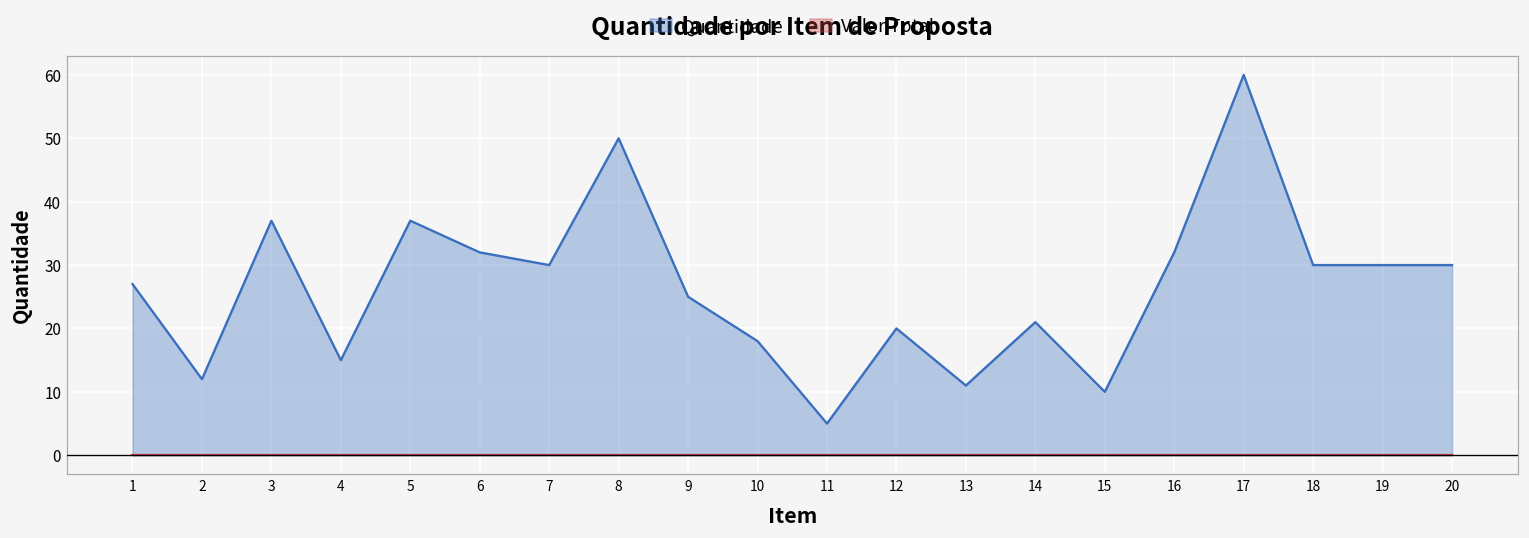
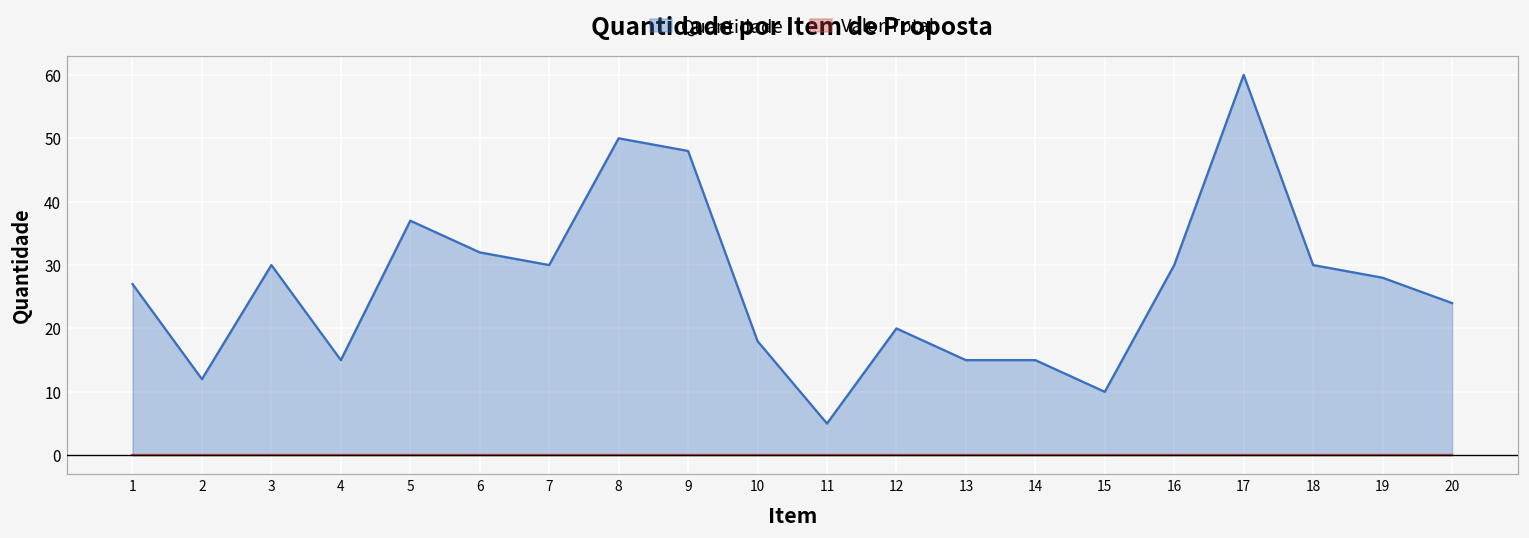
Quantidade, 3: 37 -> 30
Quantidade, 9: 25 -> 48
Quantidade, 13: 11 -> 15
Quantidade, 14: 21 -> 15
Quantidade, 16: 32 -> 30
Quantidade, 19: 30 -> 28
Quantidade, 20: 30 -> 24
